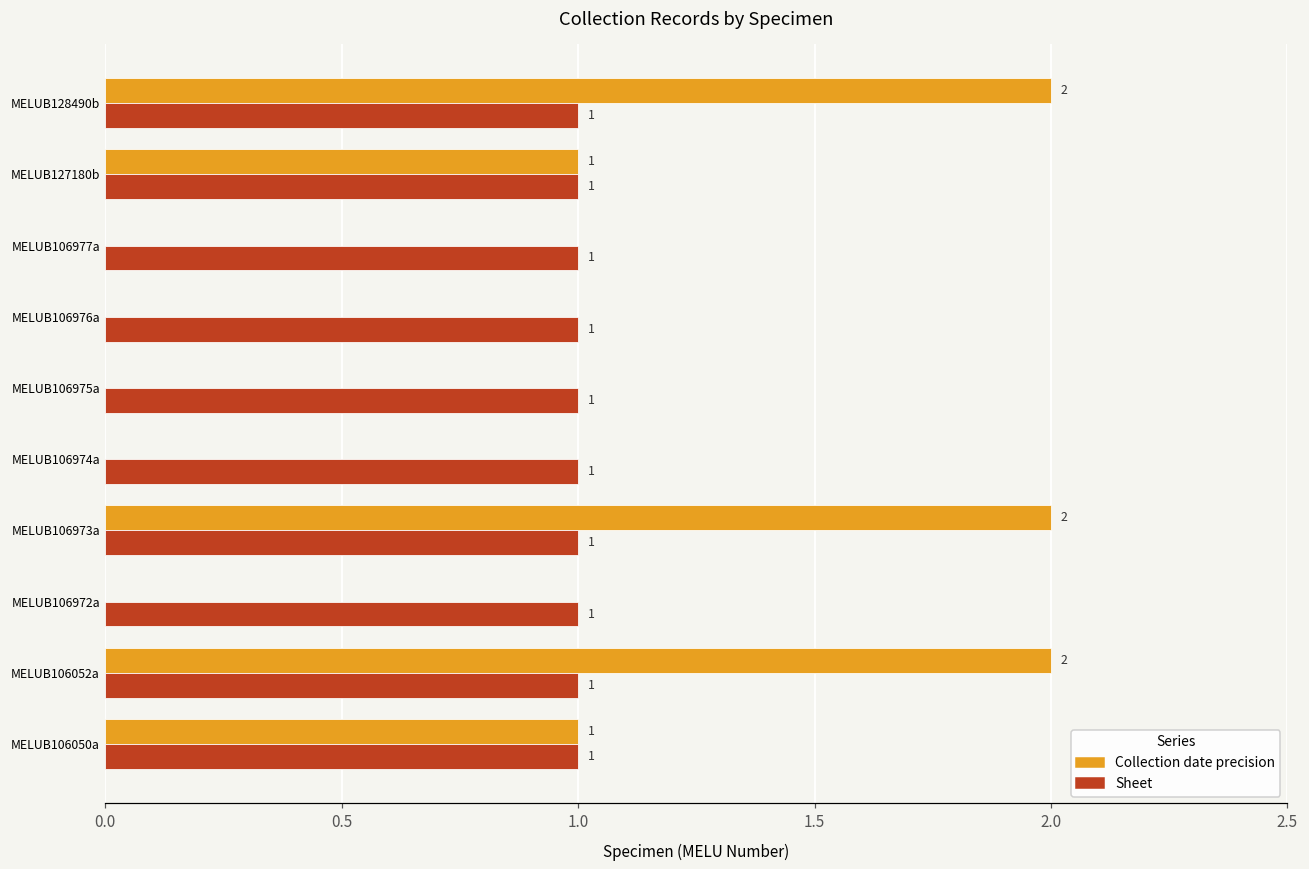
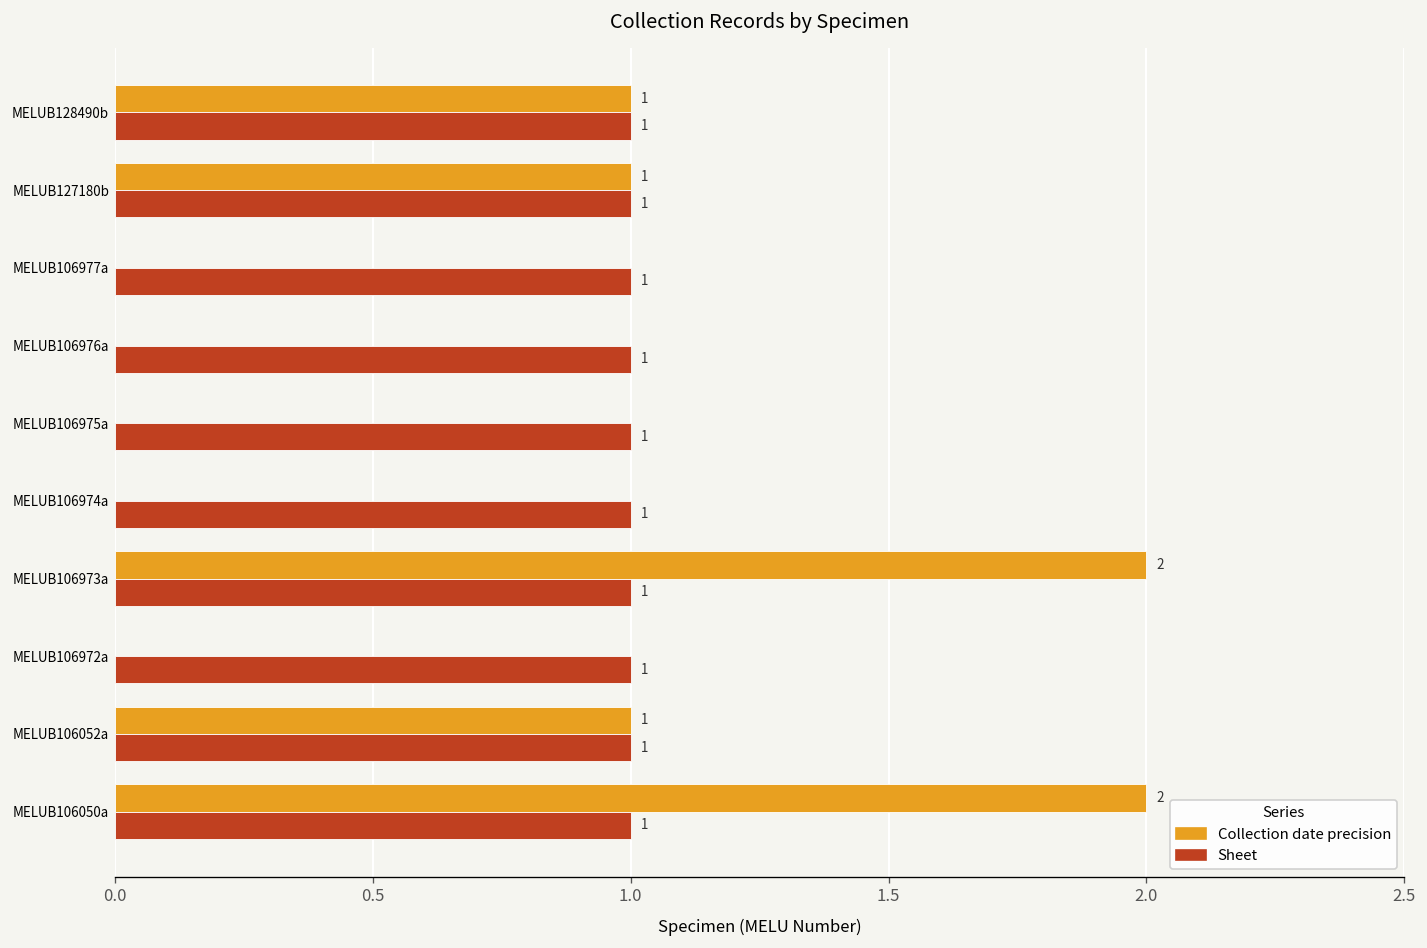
Collection date precision, MELUB128490b: 2 -> 1
Collection date precision, MELUB106052a: 2 -> 1
Collection date precision, MELUB106050a: 1 -> 2
